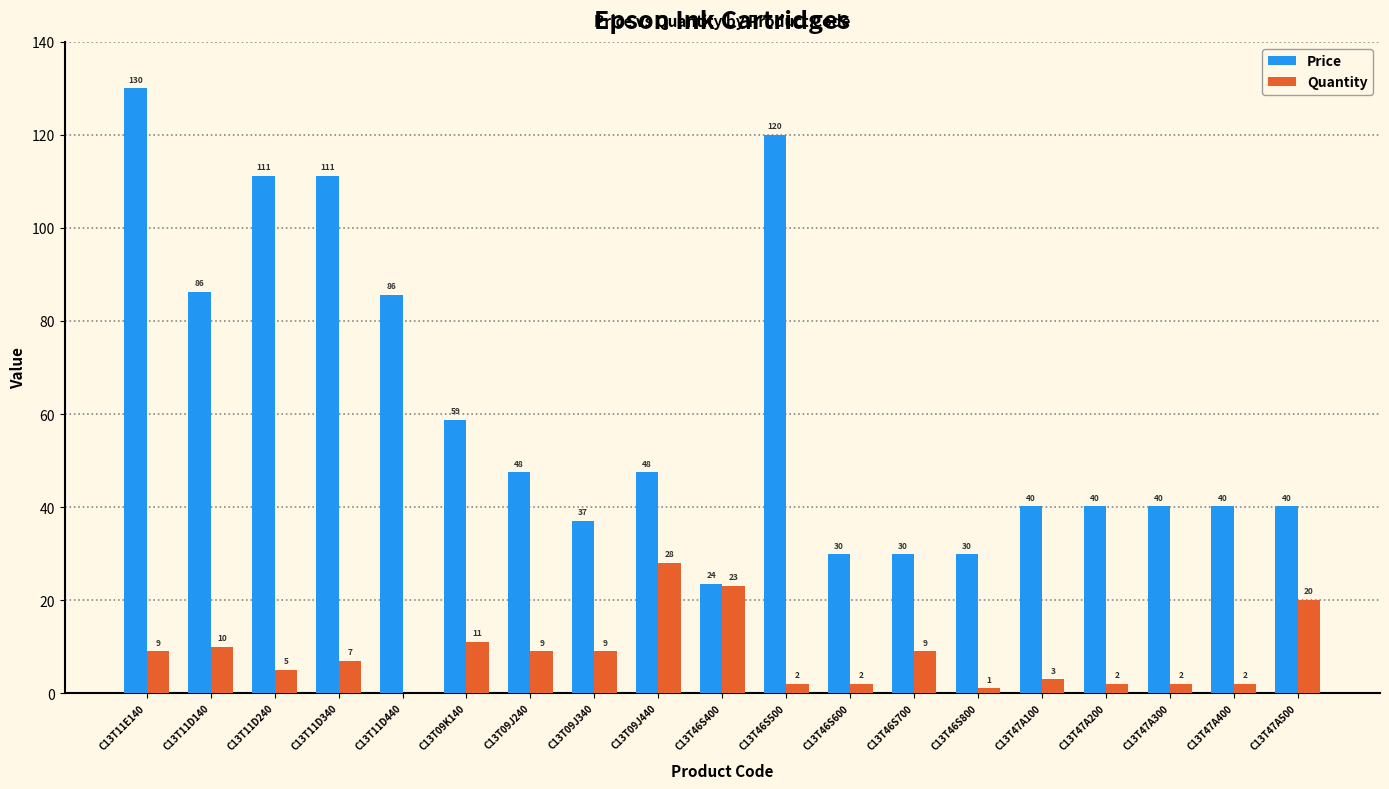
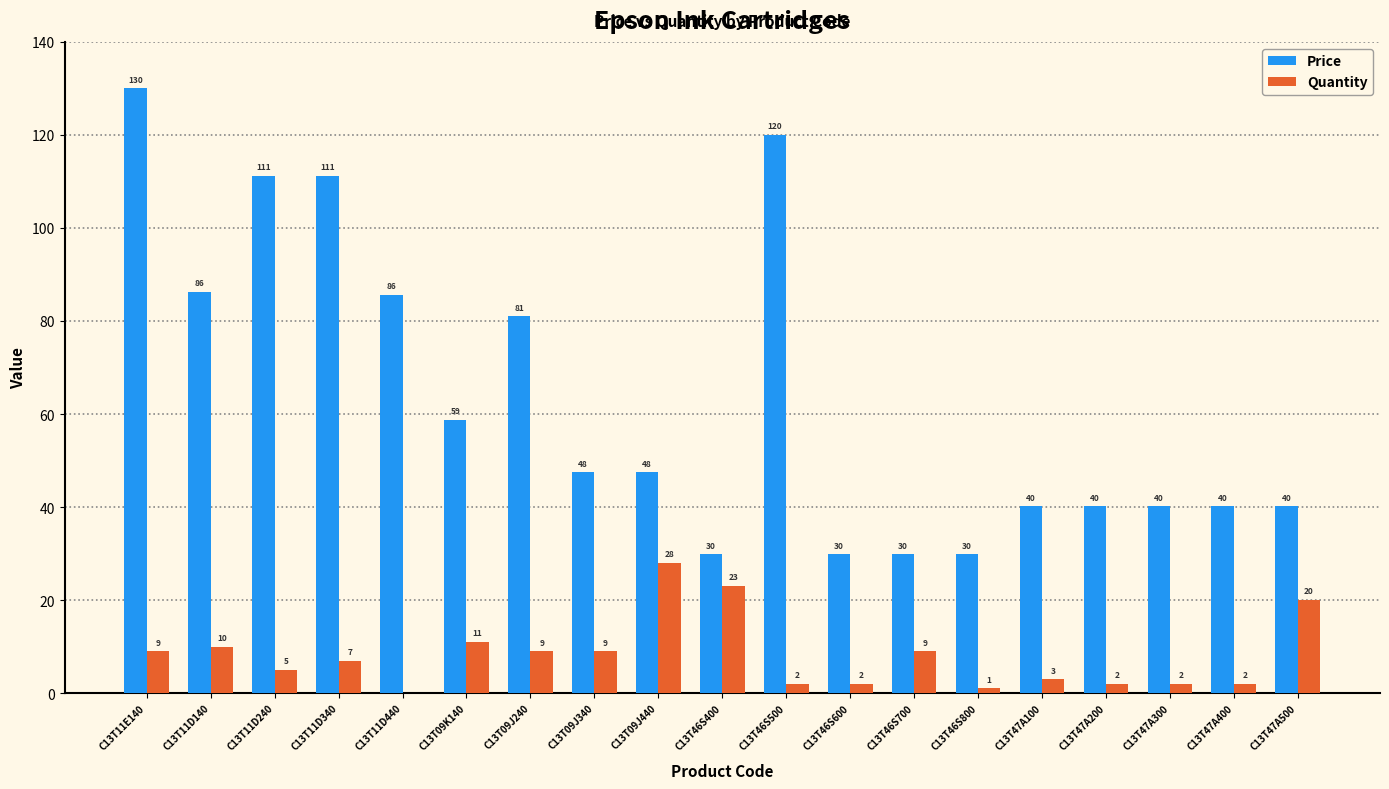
Price, C13T09J240: 48 -> 81
Price, C13T09J340: 37 -> 48
Price, C13T46S400: 24 -> 30
